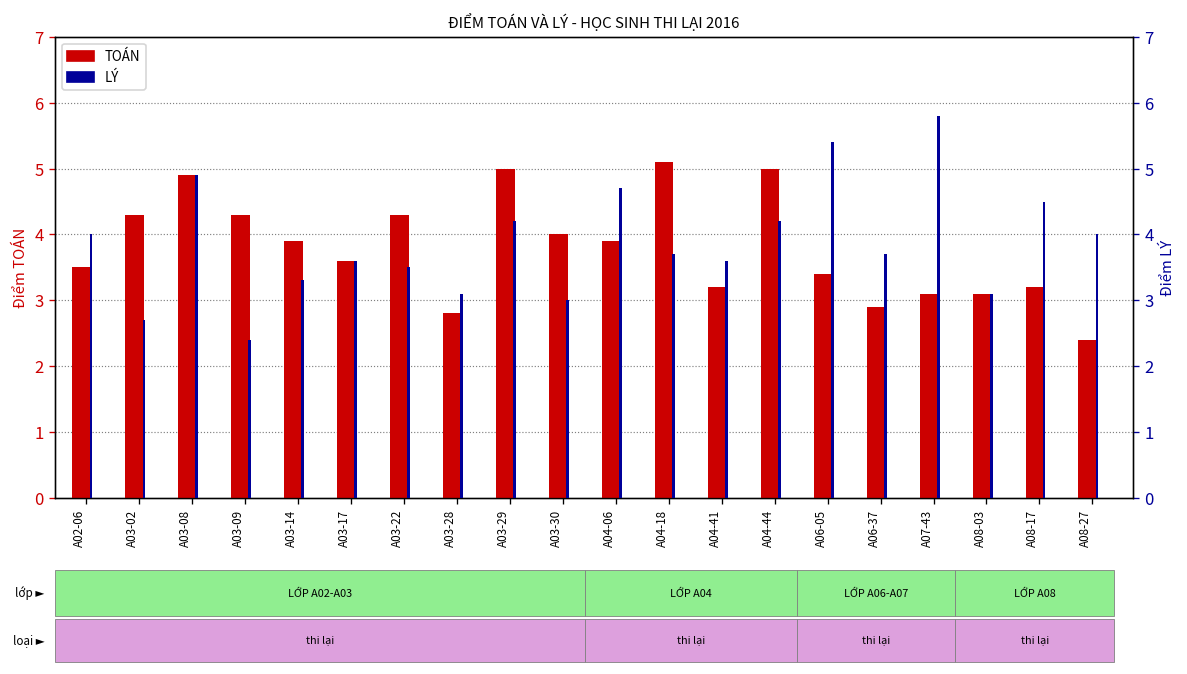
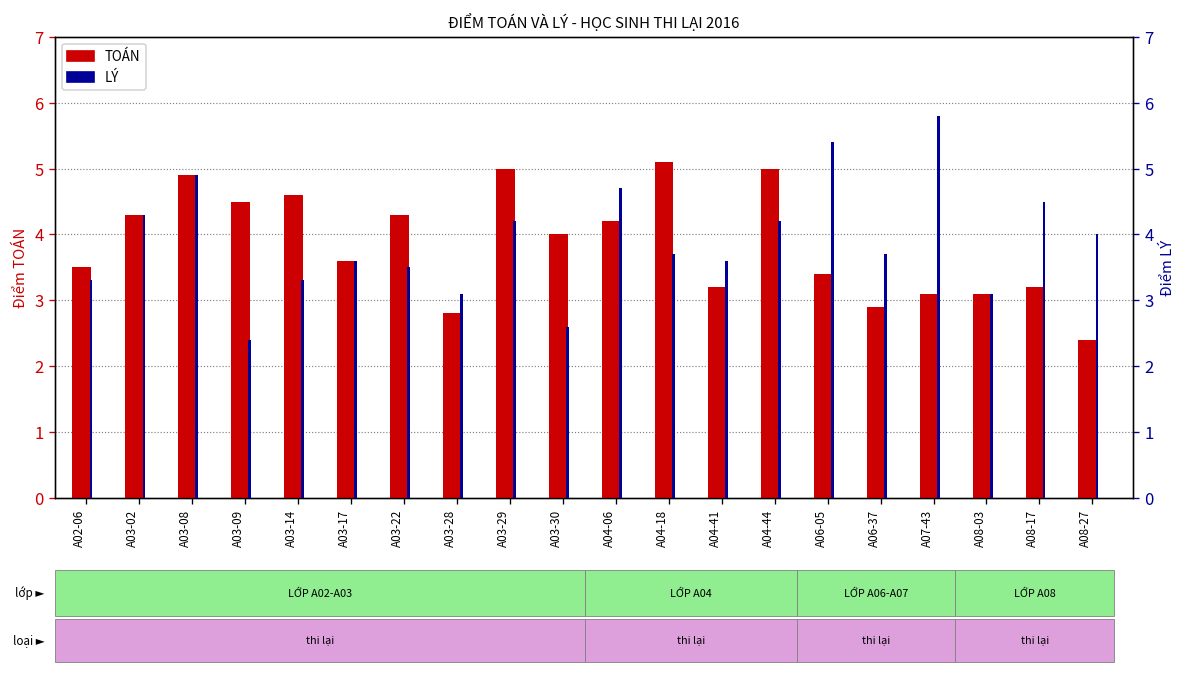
TOÁN, A03-09: 4.3 -> 4.5
TOÁN, A03-14: 3.9 -> 4.6
TOÁN, A04-06: 3.9 -> 4.2
LÝ, A02-06: 4.0 -> 3.3
LÝ, A03-02: 2.7 -> 4.3
LÝ, A03-30: 3.0 -> 2.6
